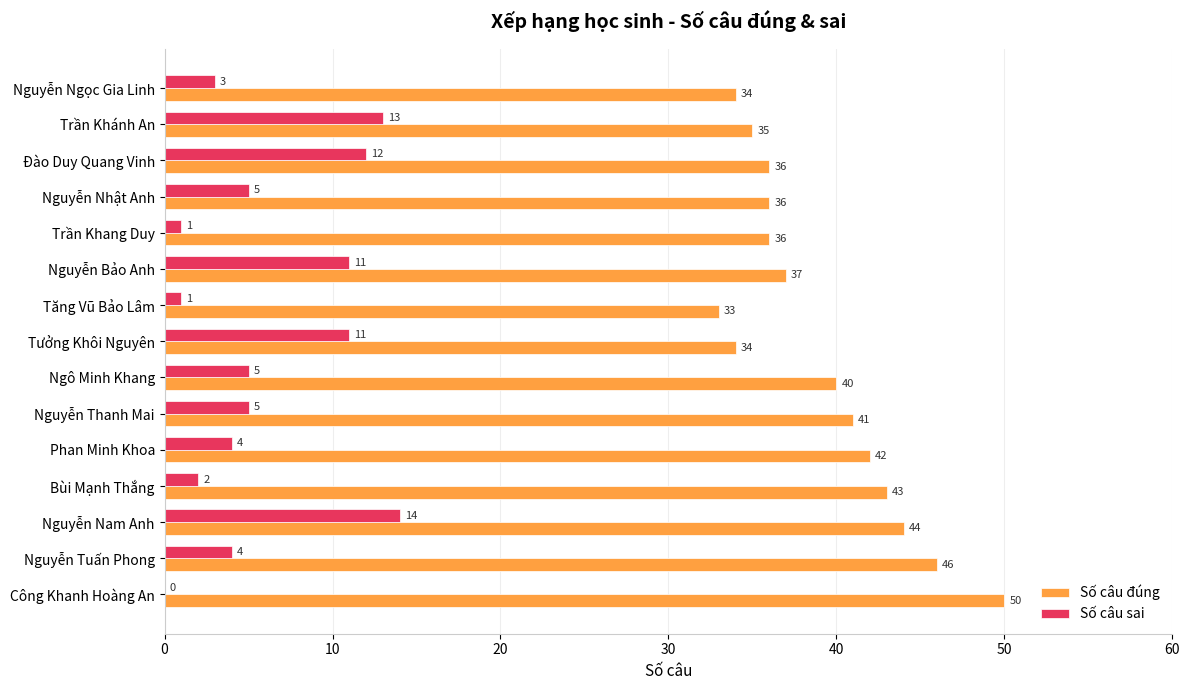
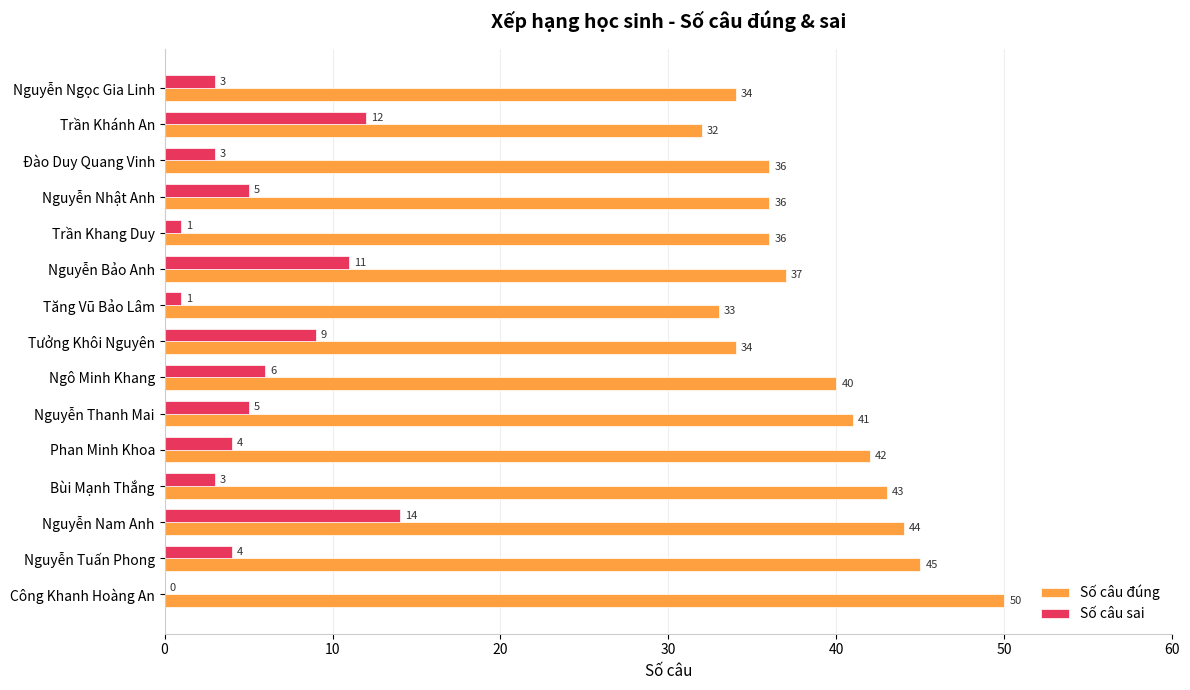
Số câu sai, Trần Khánh An: 13 -> 12
Số câu đúng, Trần Khánh An: 35 -> 32
Số câu sai, Đào Duy Quang Vinh: 12 -> 3
Số câu sai, Tưởng Khôi Nguyên: 11 -> 9
Số câu sai, Ngô Minh Khang: 5 -> 6
Số câu sai, Bùi Mạnh Thắng: 2 -> 3
Số câu đúng, Nguyễn Tuấn Phong: 46 -> 45
